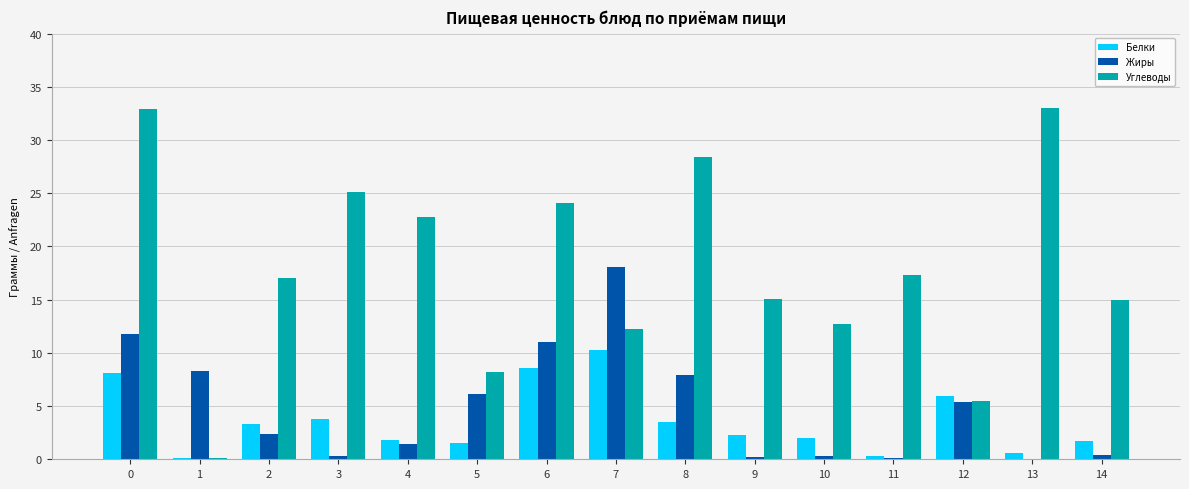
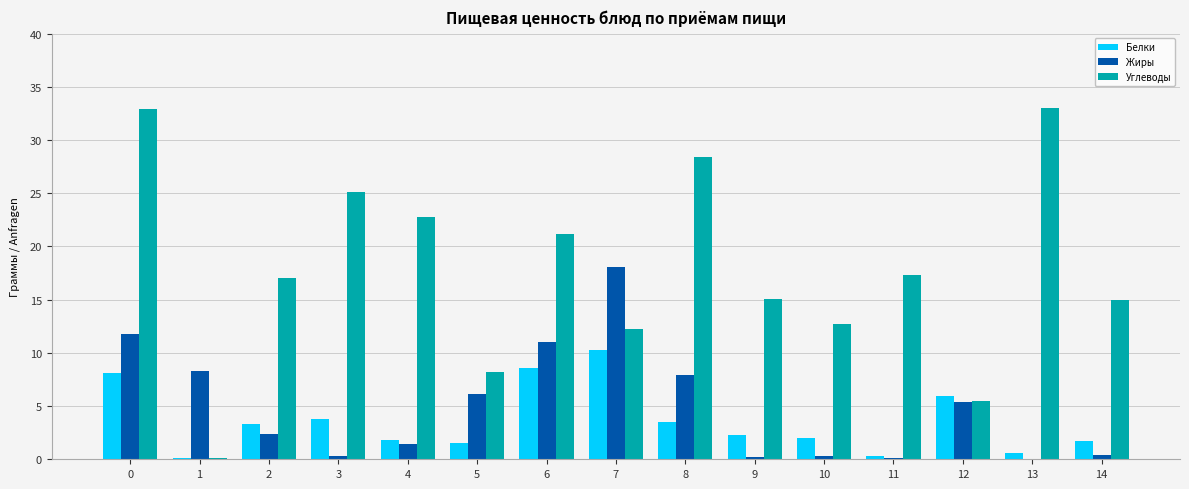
Углеводы, 6: 24.1 -> 21.2
